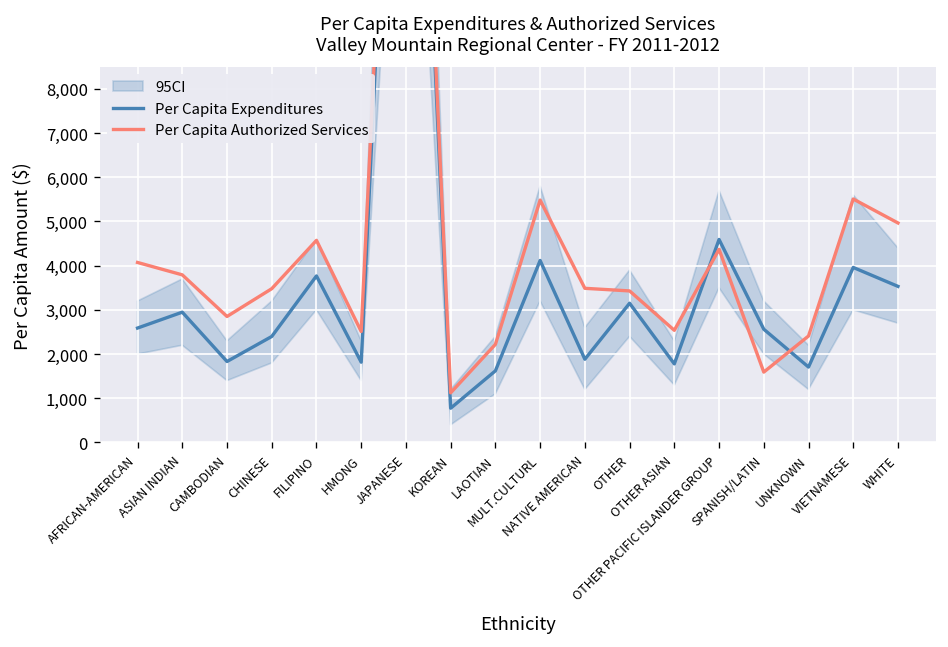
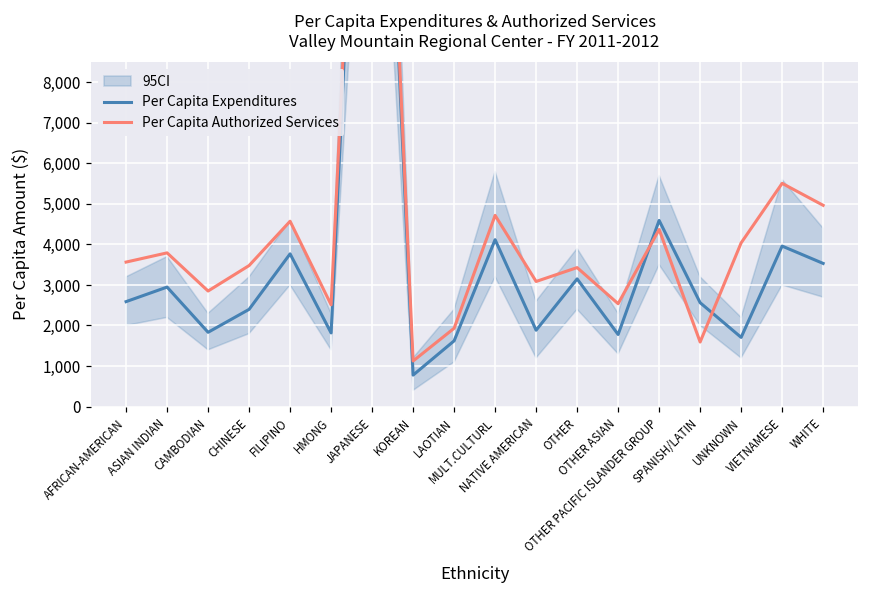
Per Capita Authorized Services, AFRICAN-AMERICAN: 4,100 -> 3,600
Per Capita Authorized Services, LAOTIAN: 2,200 -> 1,900
Per Capita Authorized Services, MULT.CULTURL: 5,500 -> 4,700
Per Capita Authorized Services, NATIVE AMERICAN: 3,500 -> 3,100
Per Capita Authorized Services, UNKNOWN: 2,400 -> 4,000
